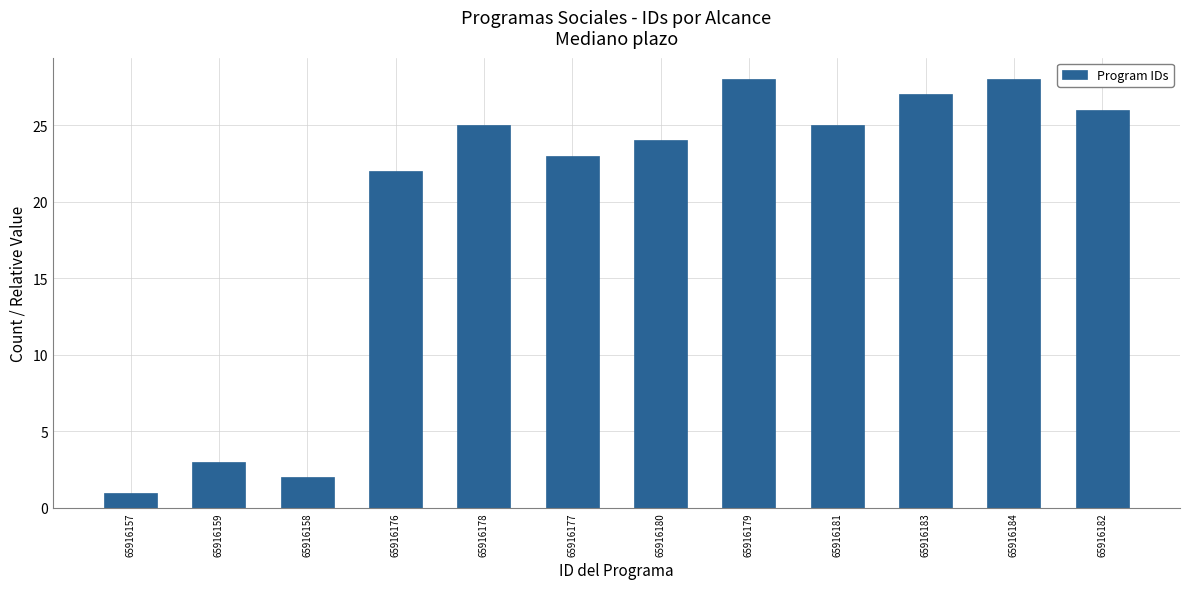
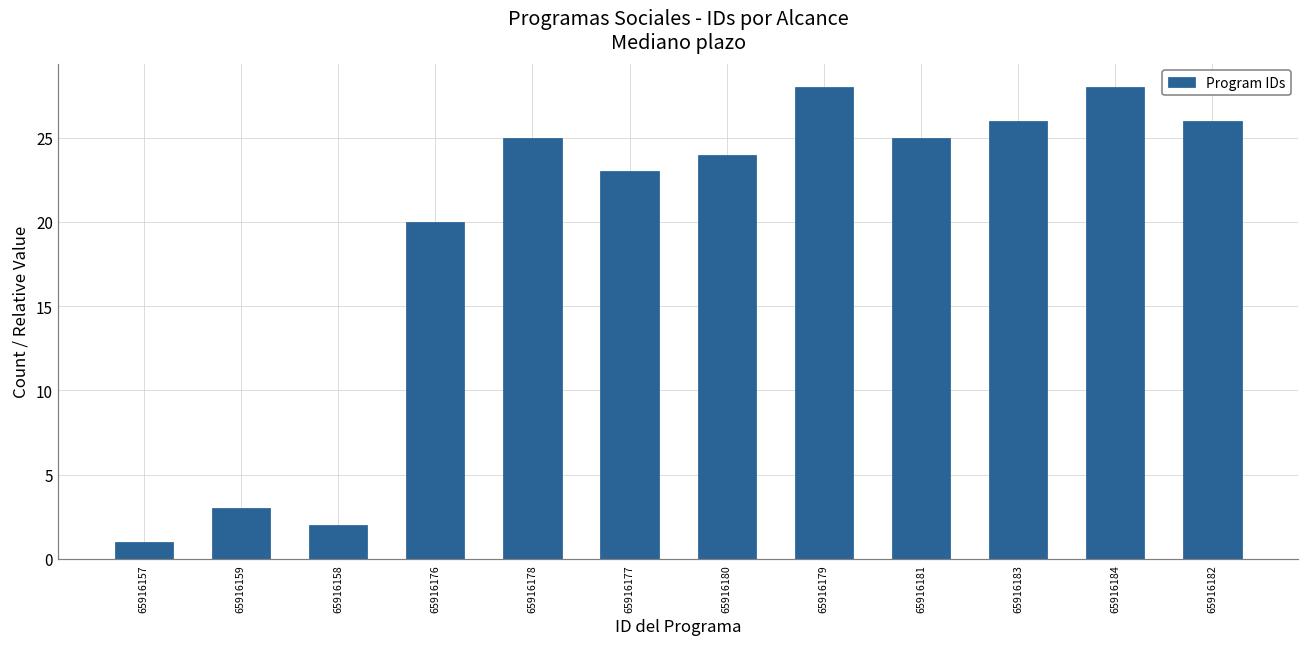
65916176: 22.0 -> 20.0
65916183: 27.0 -> 26.0
